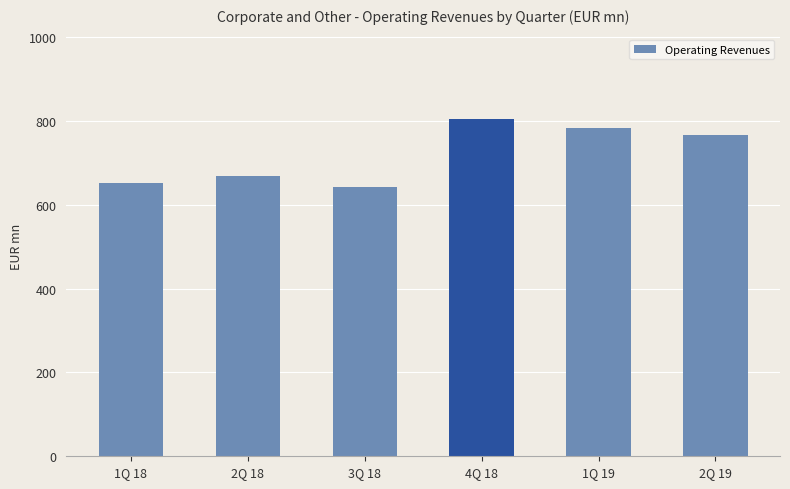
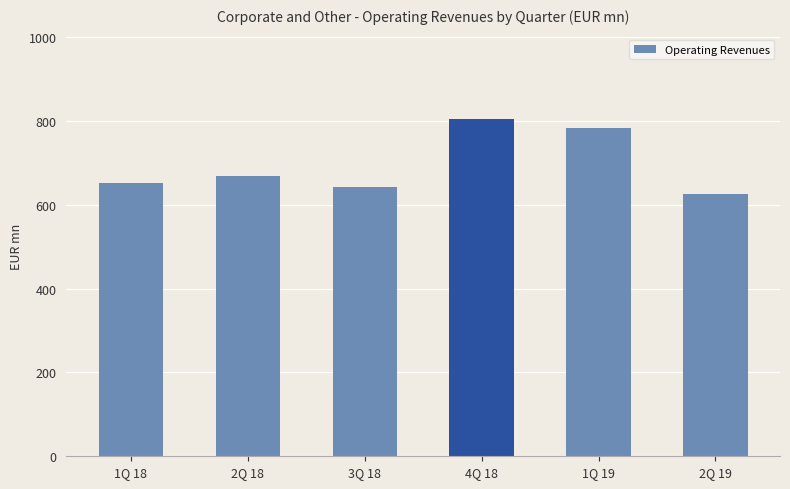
2Q 19: 770 -> 630
